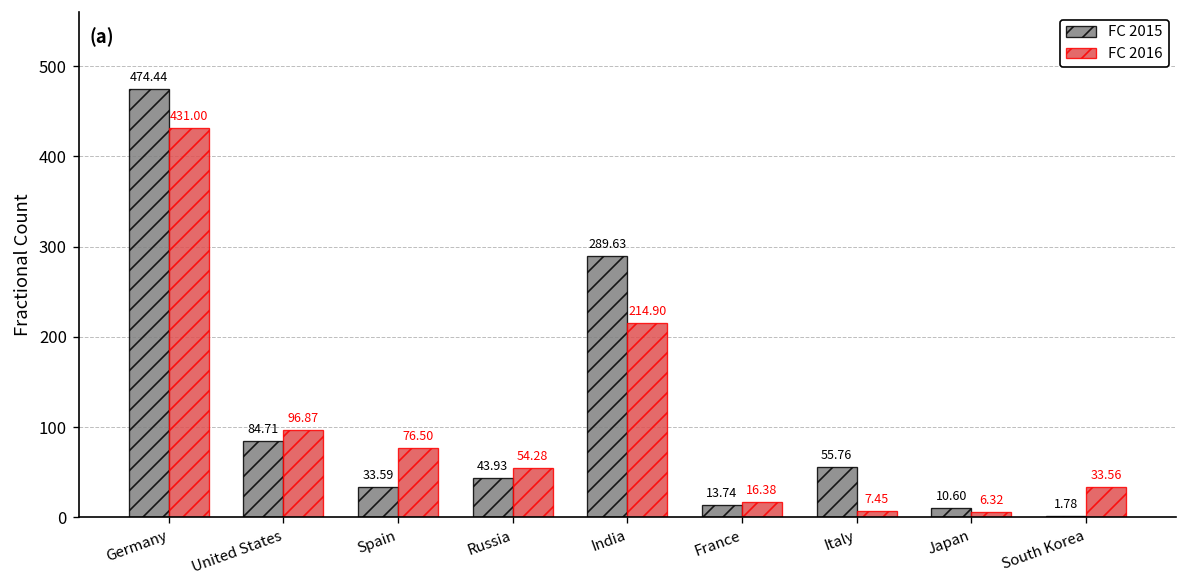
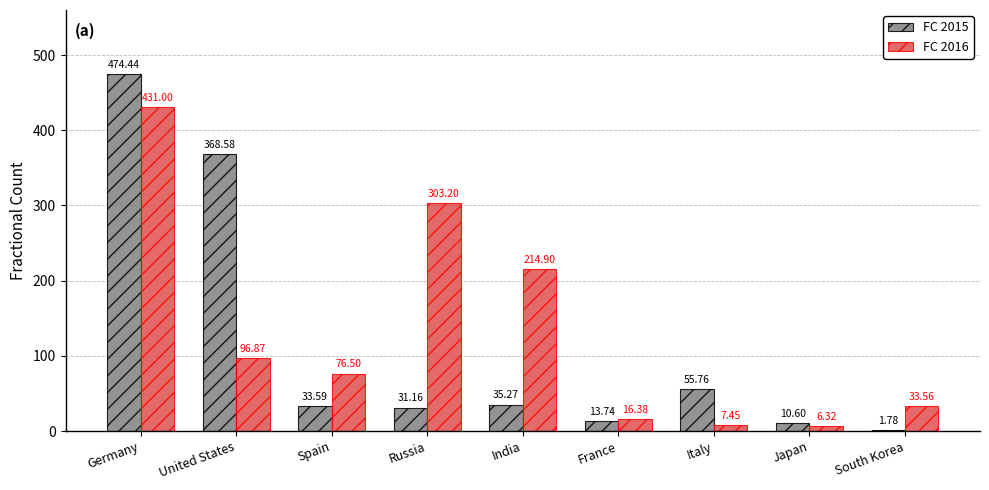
FC 2015, United States: 84.71 -> 368.58
FC 2015, Russia: 43.93 -> 31.16
FC 2016, Russia: 54.28 -> 303.20
FC 2015, India: 289.63 -> 35.27
